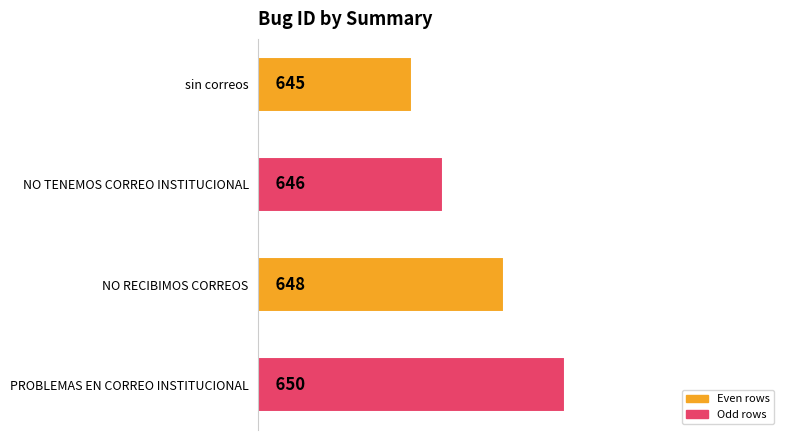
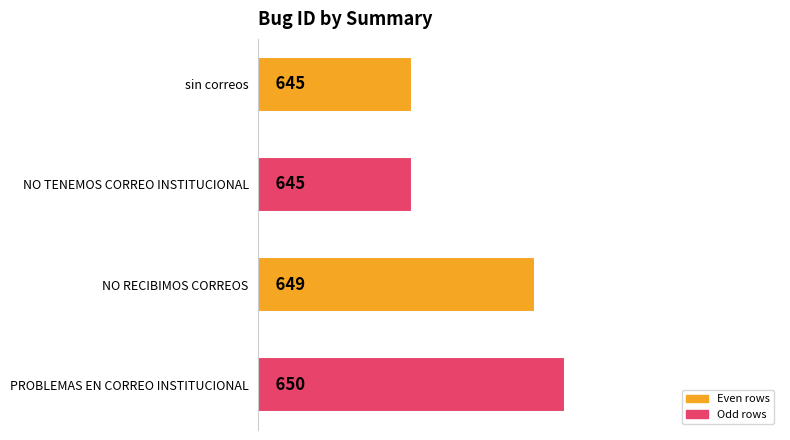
NO TENEMOS CORREO INSTITUCIONAL: 646 -> 645
NO RECIBIMOS CORREOS: 648 -> 649
